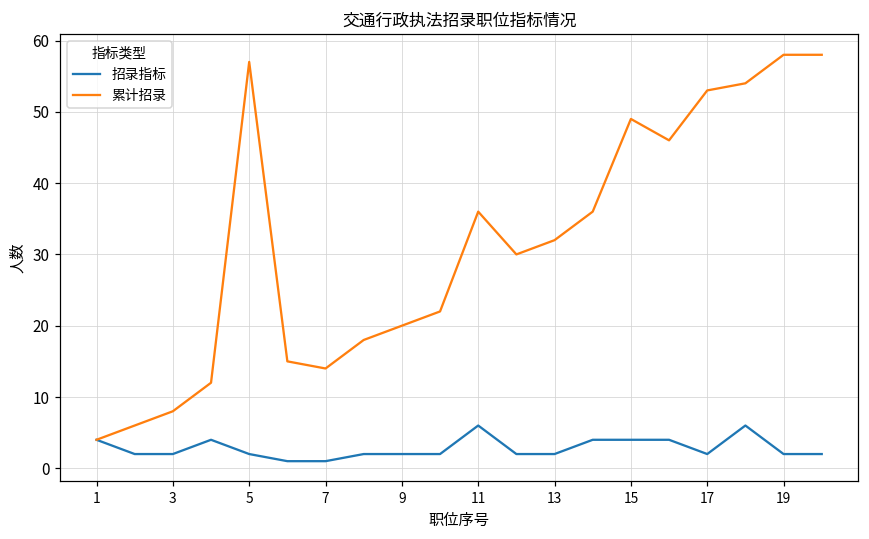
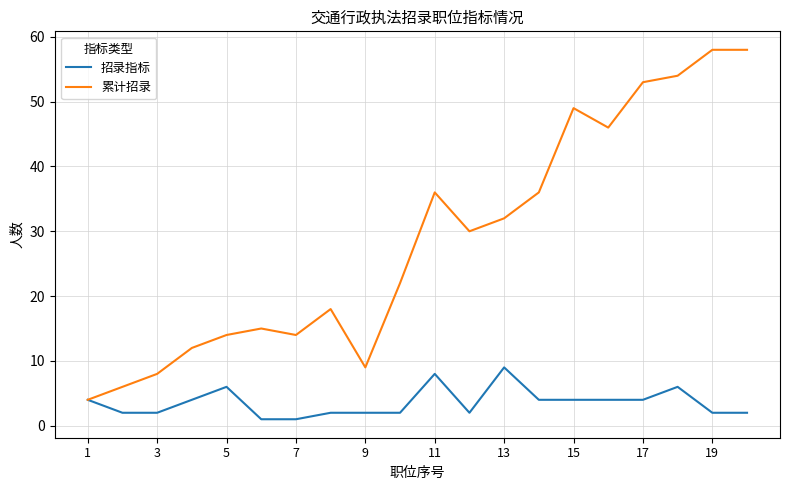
招录指标, 5: 2 -> 6
累计招录, 5: 57 -> 14
累计招录, 9: 20 -> 9
招录指标, 11: 6 -> 8
招录指标, 13: 2 -> 9
招录指标, 17: 2 -> 4
